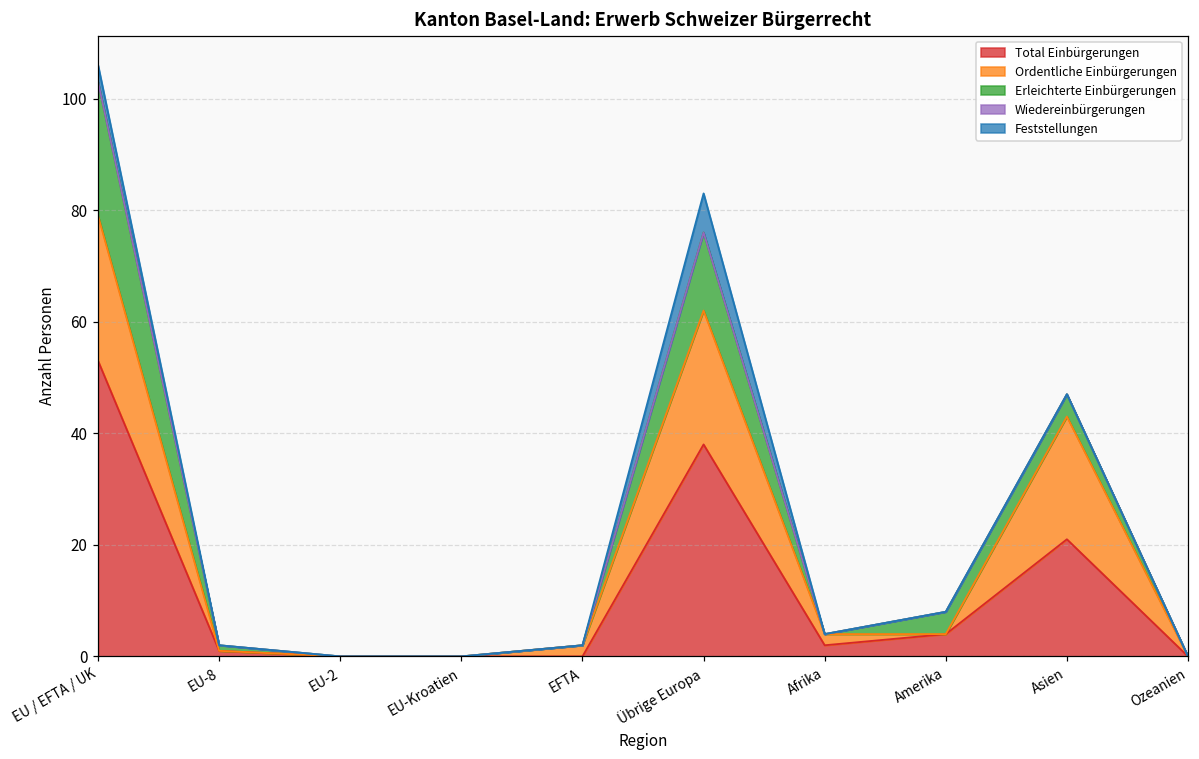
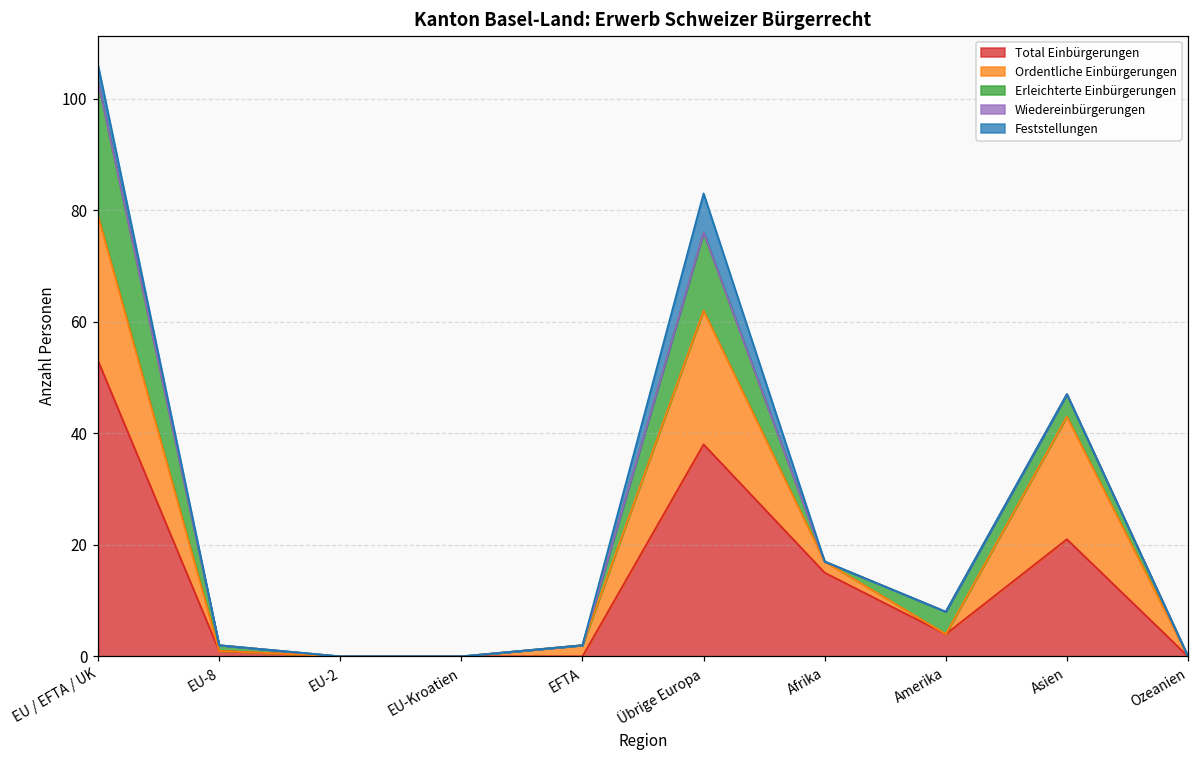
Total Einbürgerungen, Afrika: 2 -> 15
